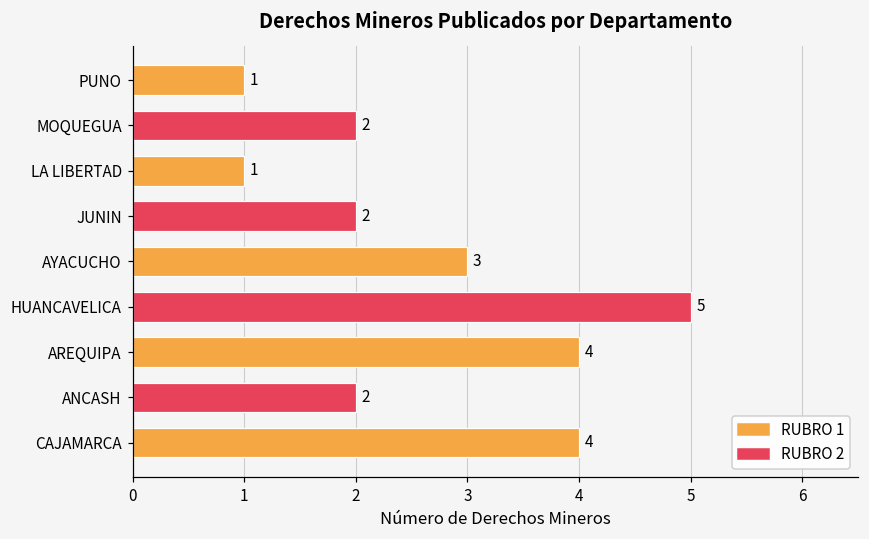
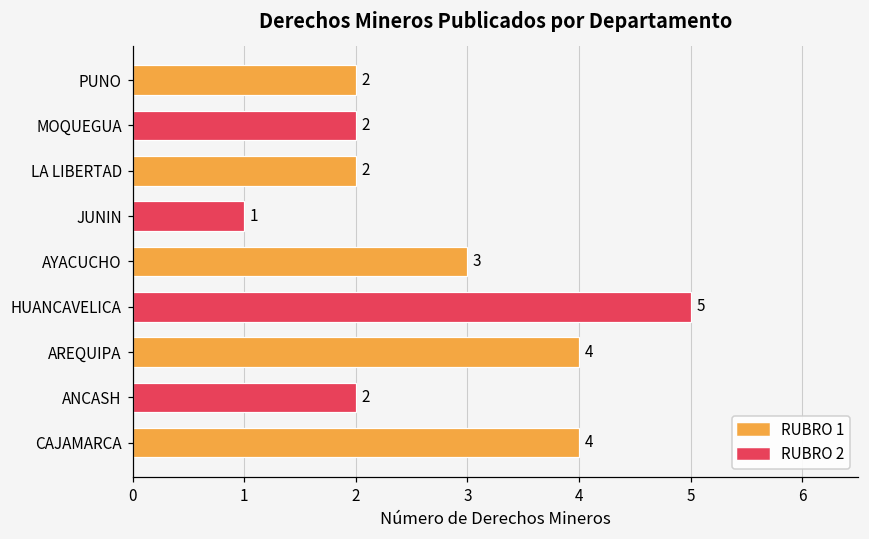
PUNO: 1 -> 2
LA LIBERTAD: 1 -> 2
JUNIN: 2 -> 1
